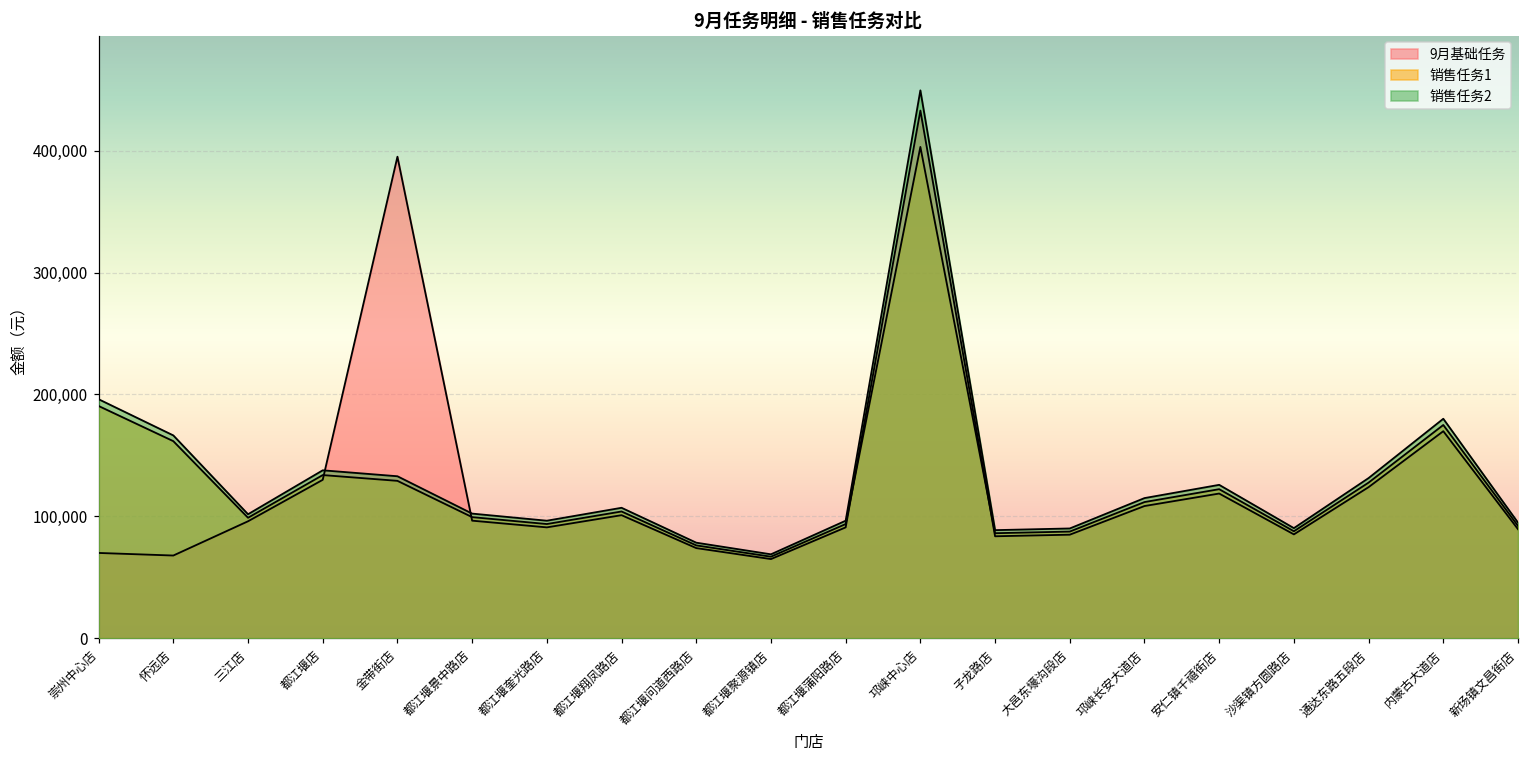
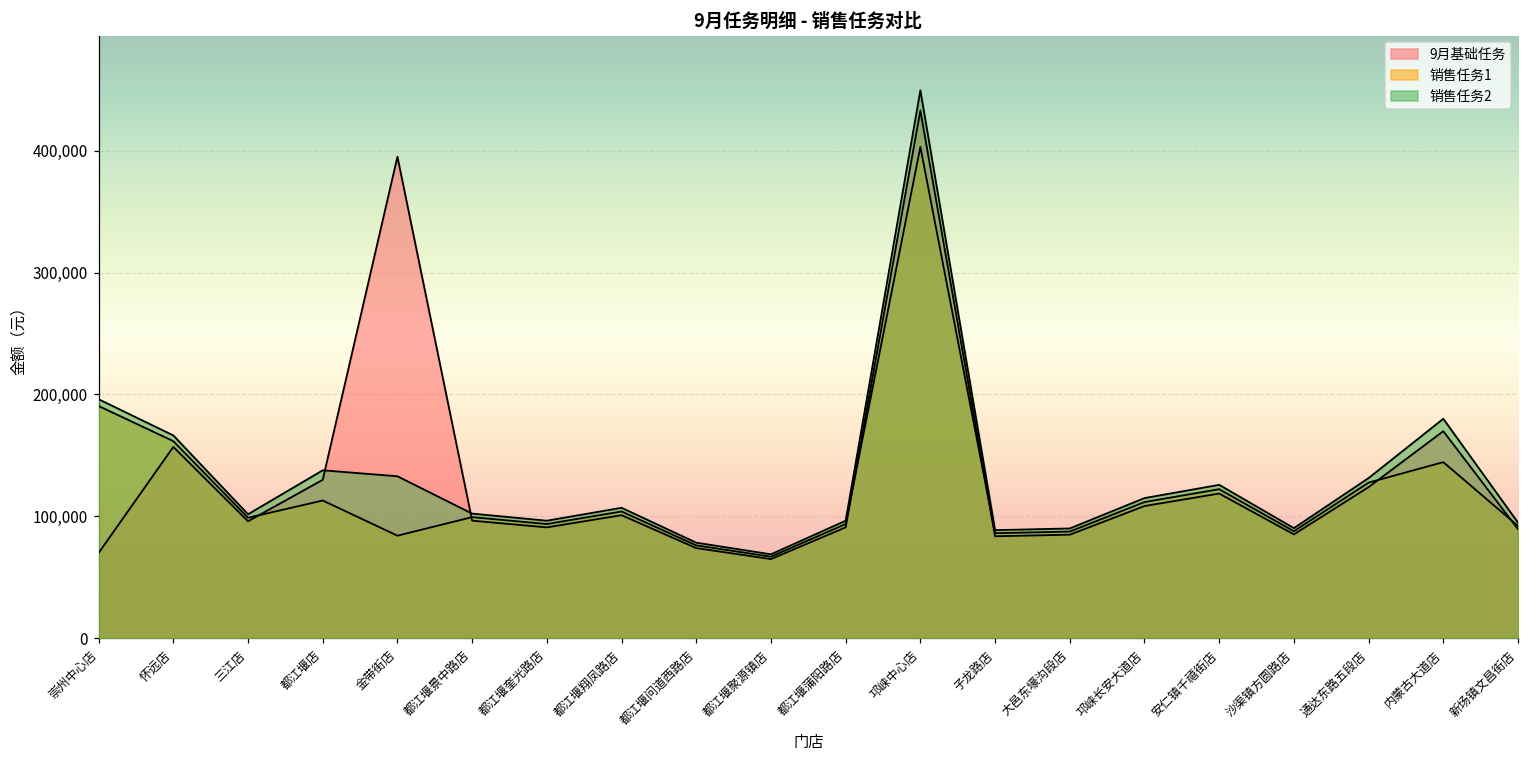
9月基础任务, 怀远店: 68,000 -> 157,000
销售任务1, 都江堰店: 134,000 -> 113,000
销售任务1, 金带街店: 129,000 -> 84,000
销售任务1, 内蒙古大道店: 175,000 -> 144,000
